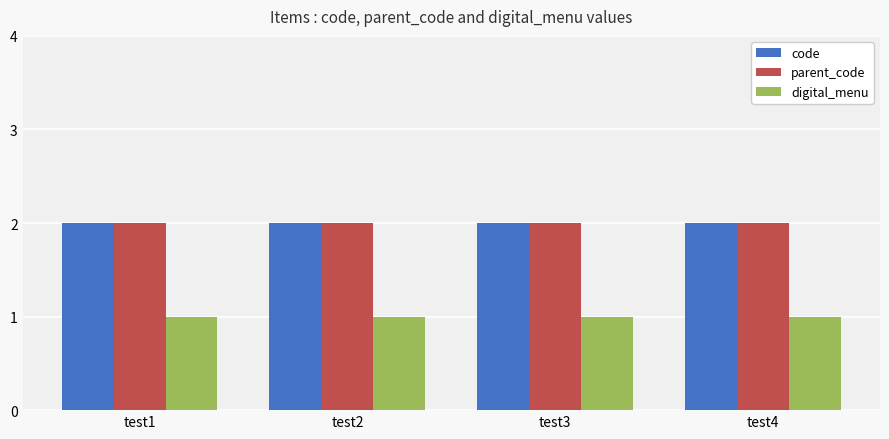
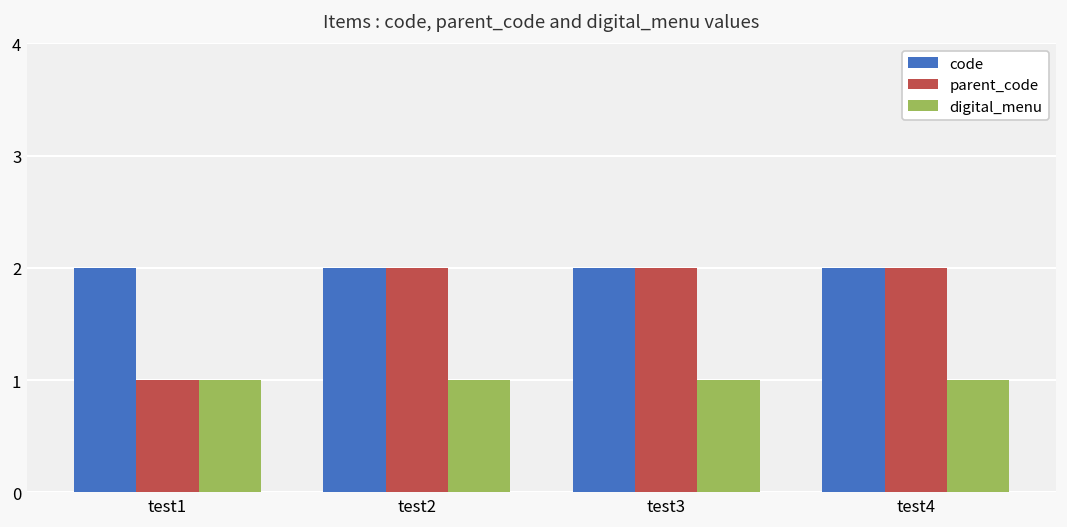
parent_code, test1: 2 -> 1
